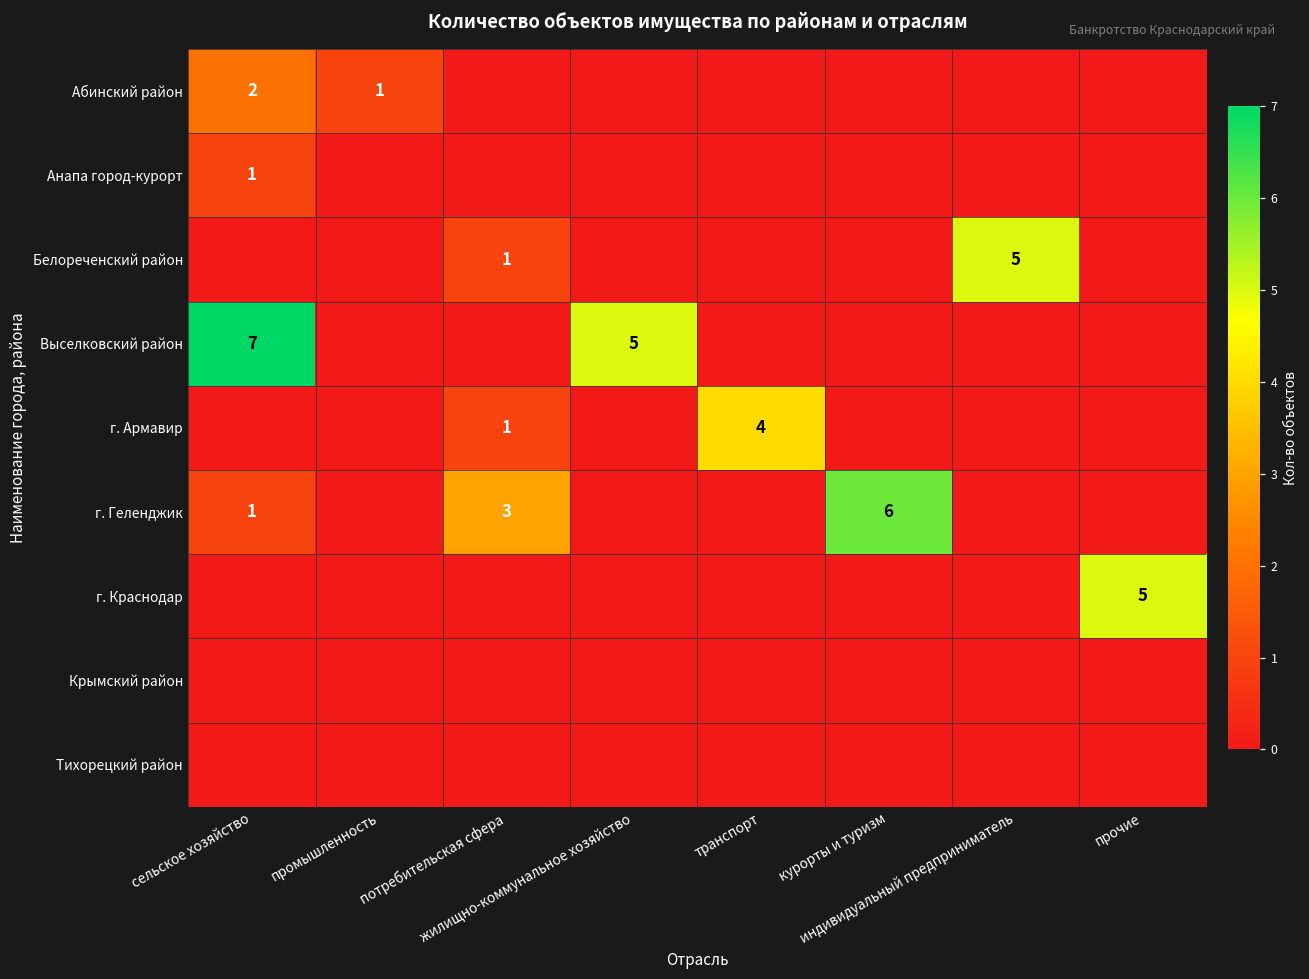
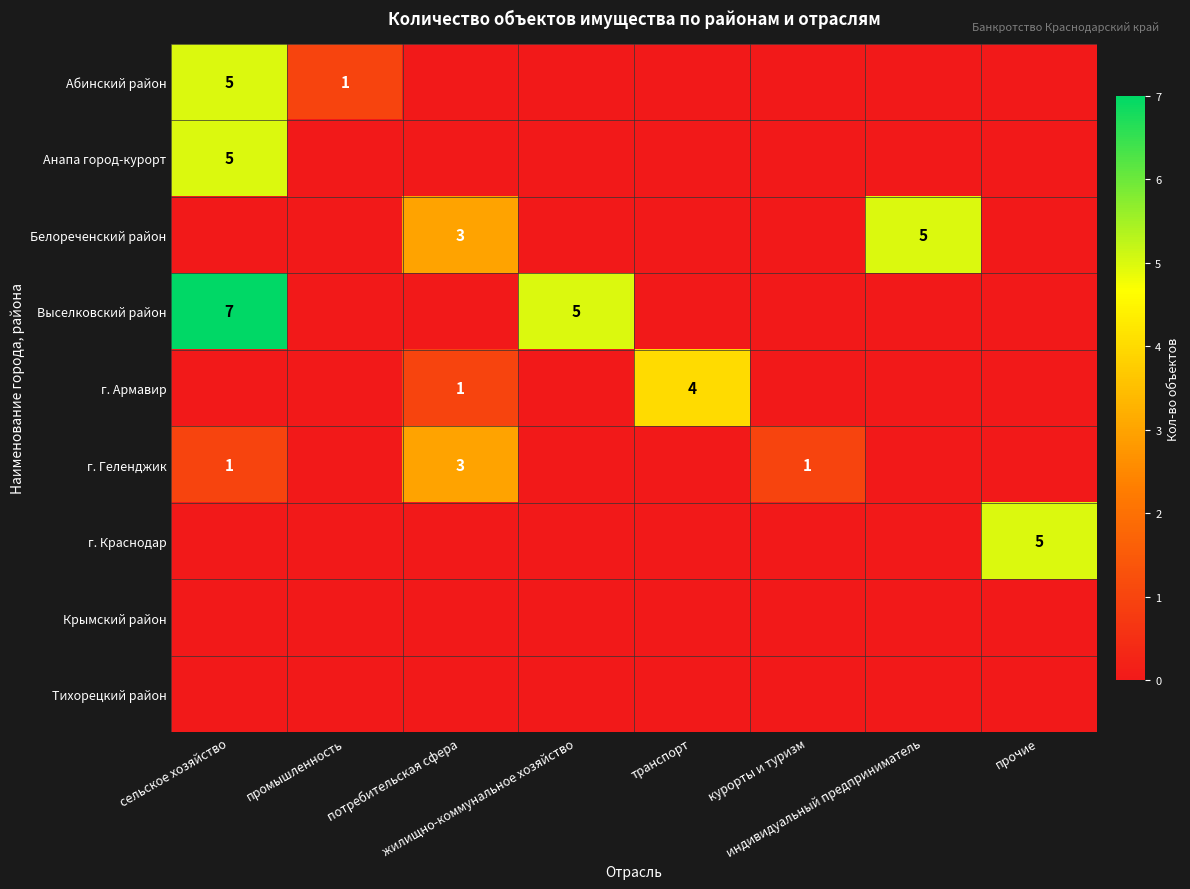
Абинский район, сельское хозяйство: 2 -> 5
Анапа город-курорт, сельское хозяйство: 1 -> 5
Белореченский район, потребительская сфера: 1 -> 3
г. Геленджик, курорты и туризм: 6 -> 1
